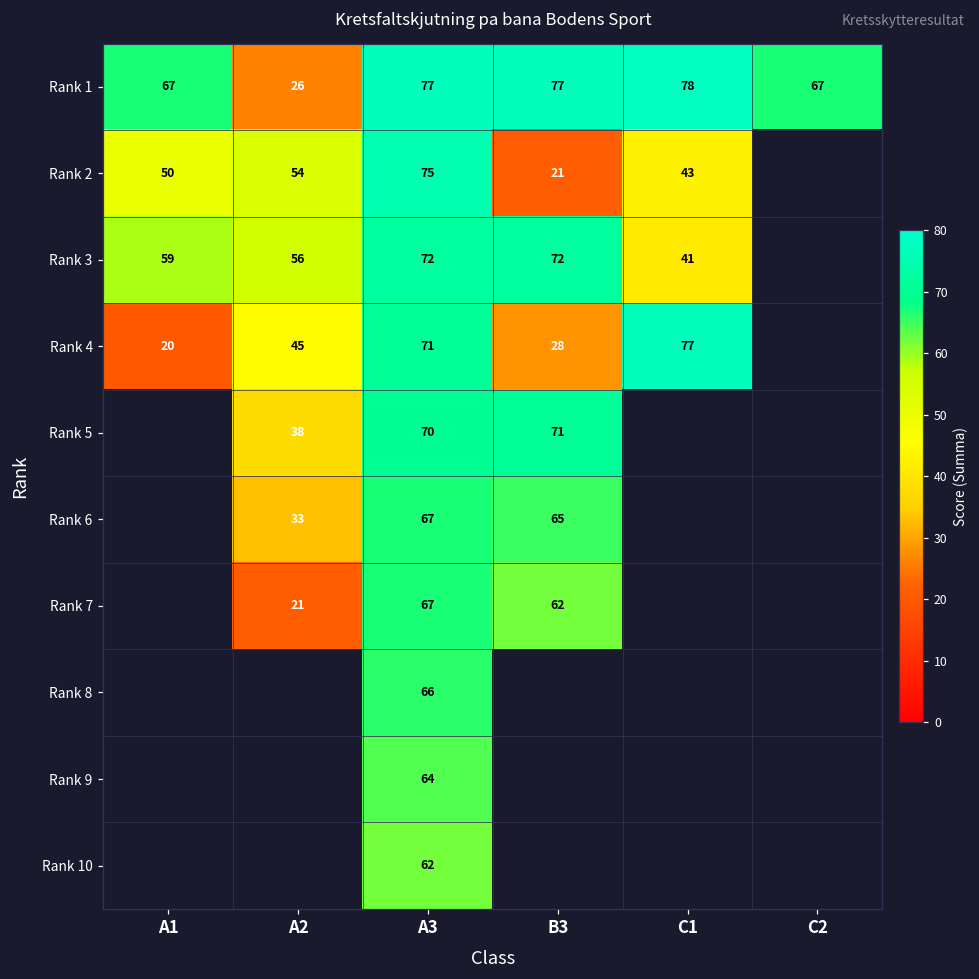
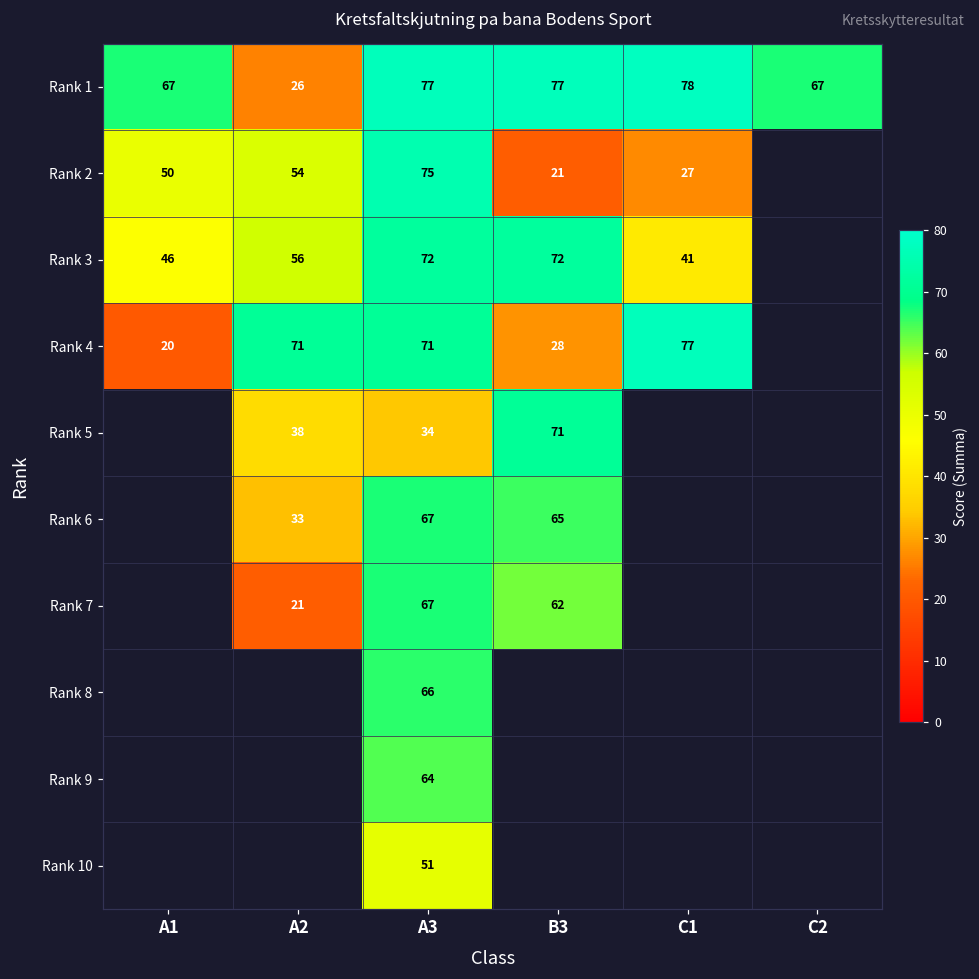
Rank 2, C1: 43 -> 27
Rank 3, A1: 59 -> 46
Rank 4, A2: 45 -> 71
Rank 5, A3: 70 -> 34
Rank 10, A3: 62 -> 51
